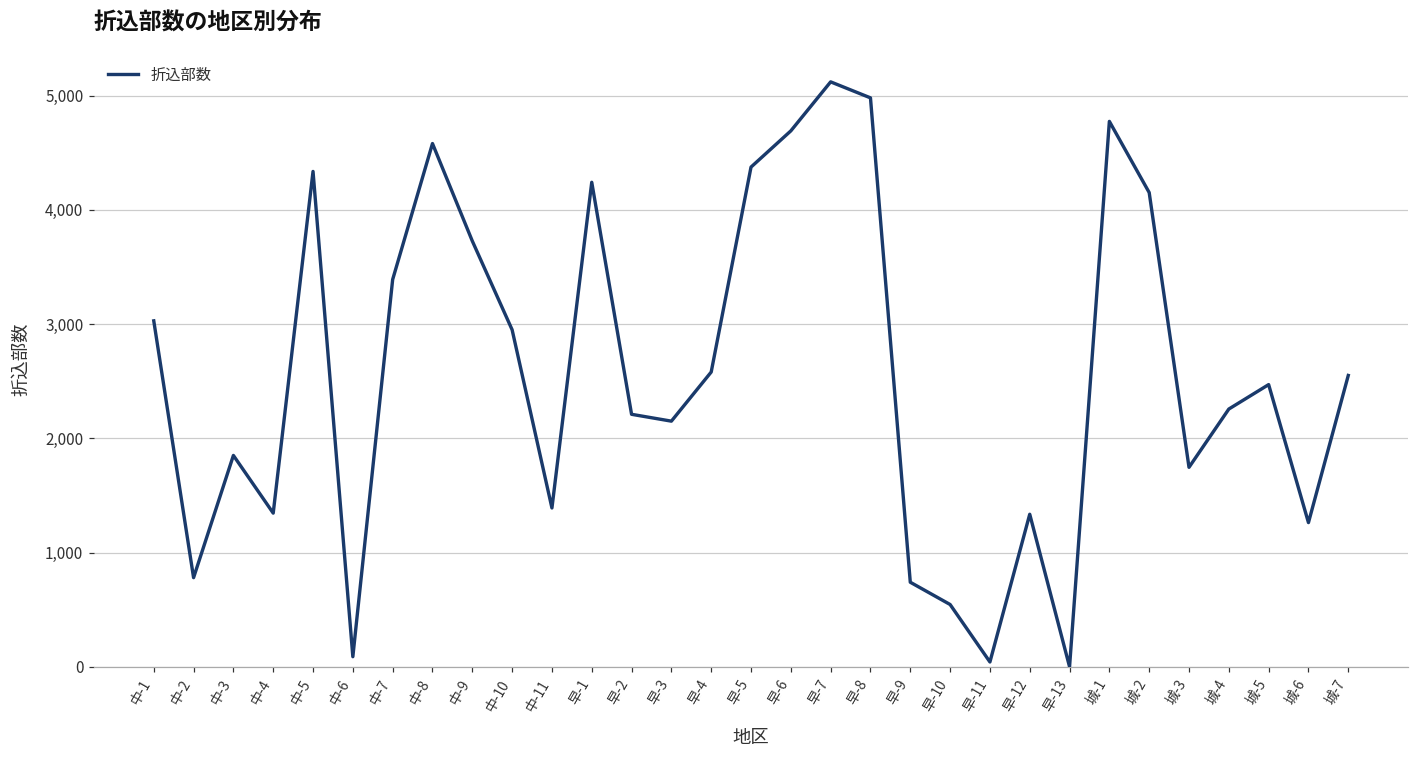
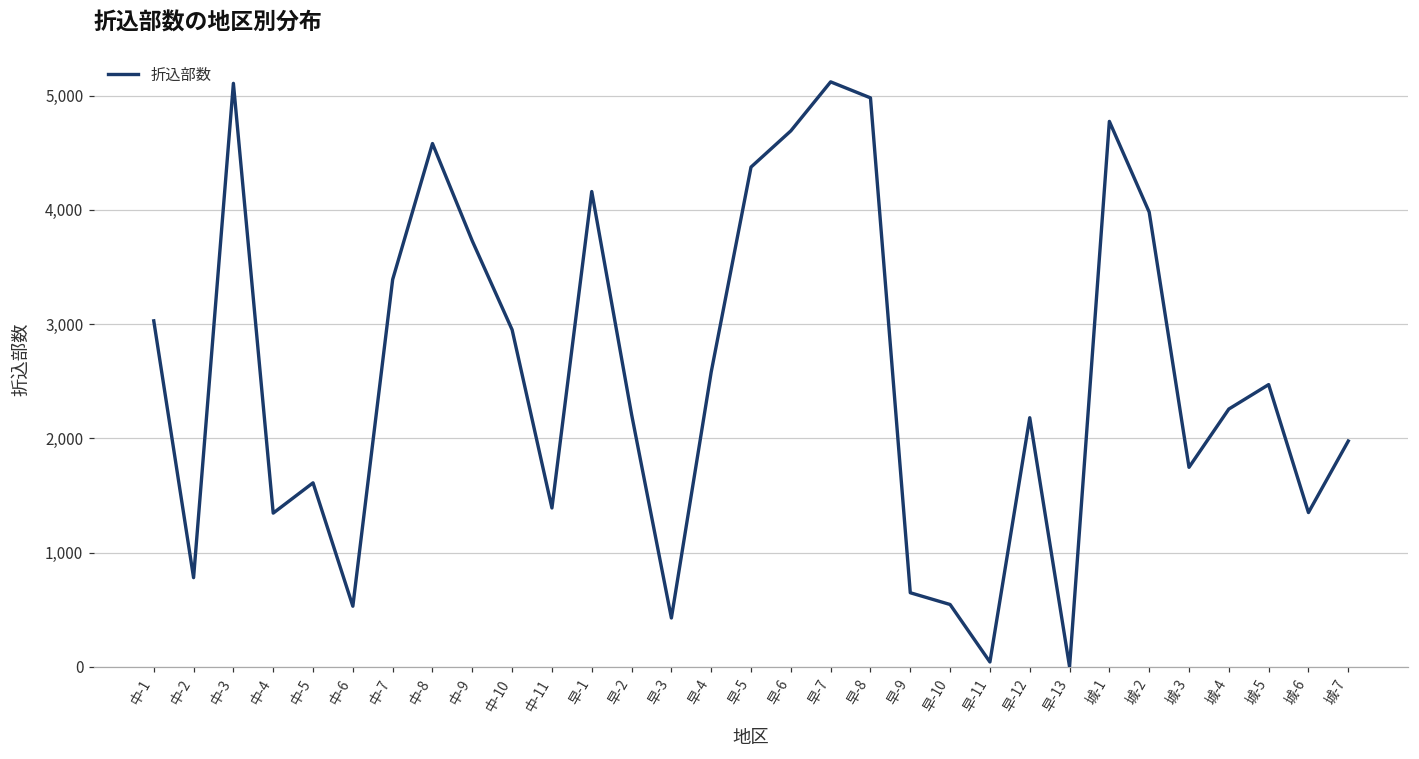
中-3: 1,850 -> 5,110
中-5: 4,340 -> 1,610
中-6: 90 -> 530
早-1: 4,240 -> 4,160
早-3: 2,150 -> 430
早-9: 740 -> 650
早-12: 1,340 -> 2,180
城-2: 4,150 -> 3,980
城-6: 1,260 -> 1,350
城-7: 2,550 -> 1,980
